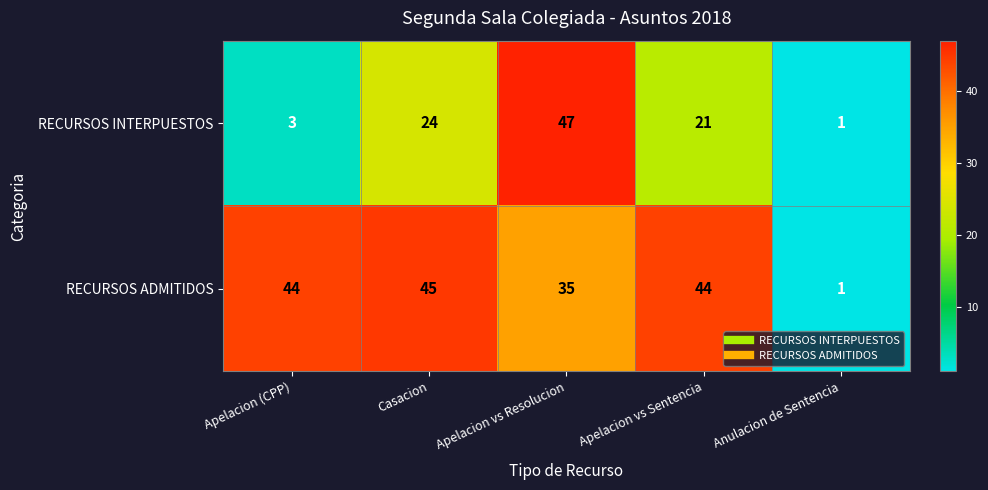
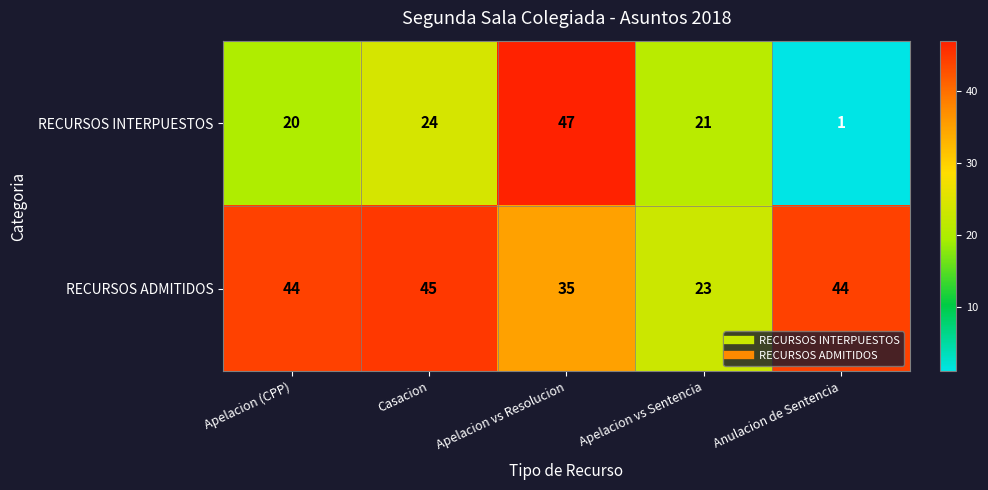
RECURSOS INTERPUESTOS, Apelacion (CPP): 3 -> 20
RECURSOS ADMITIDOS, Apelacion vs Sentencia: 44 -> 23
RECURSOS ADMITIDOS, Anulacion de Sentencia: 1 -> 44
